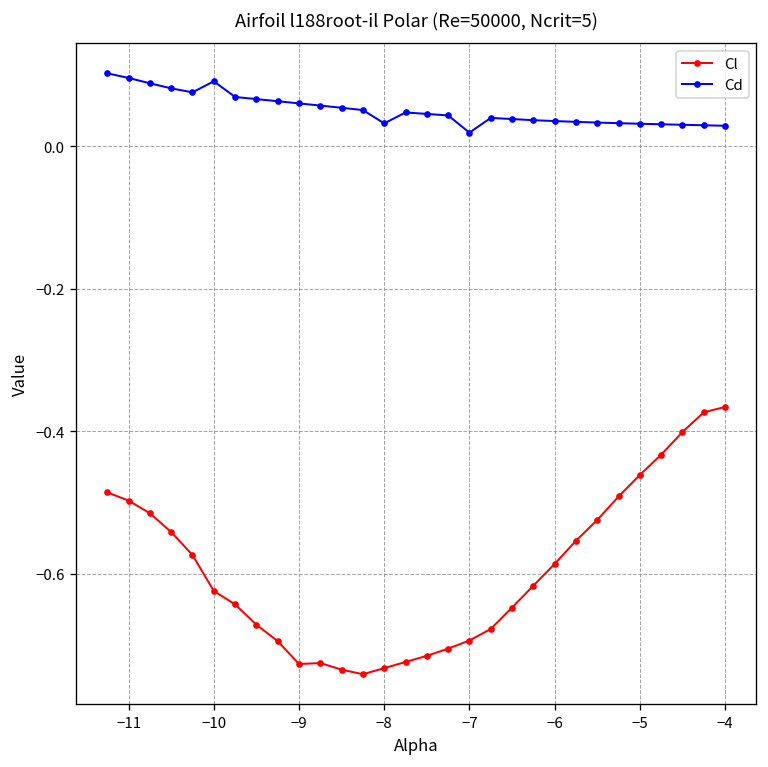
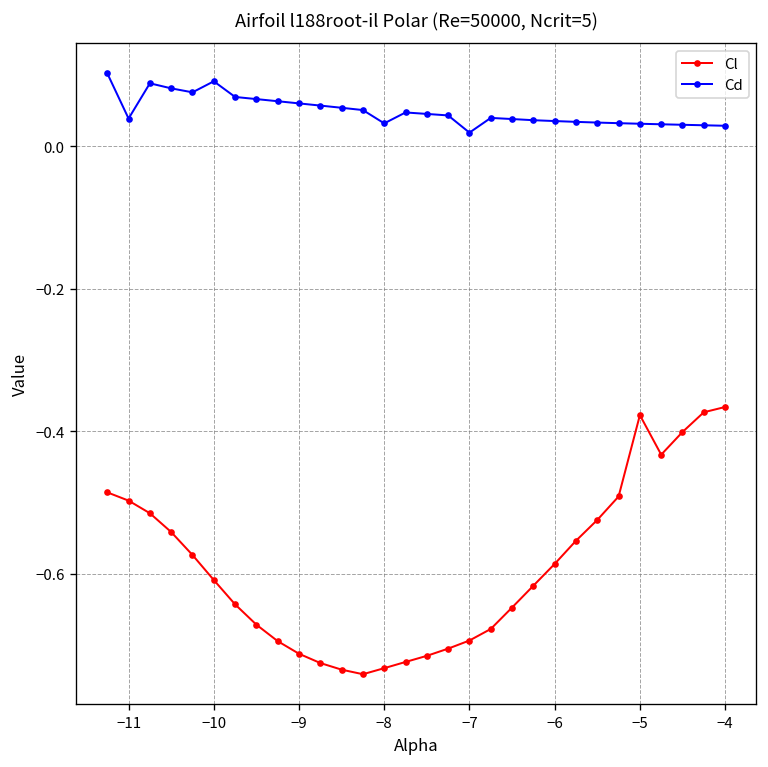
Cd, −11: 0.10 -> 0.04
Cl, −10: -0.62 -> -0.61
Cl, −9: -0.73 -> -0.71
Cl, −5: -0.46 -> -0.38
